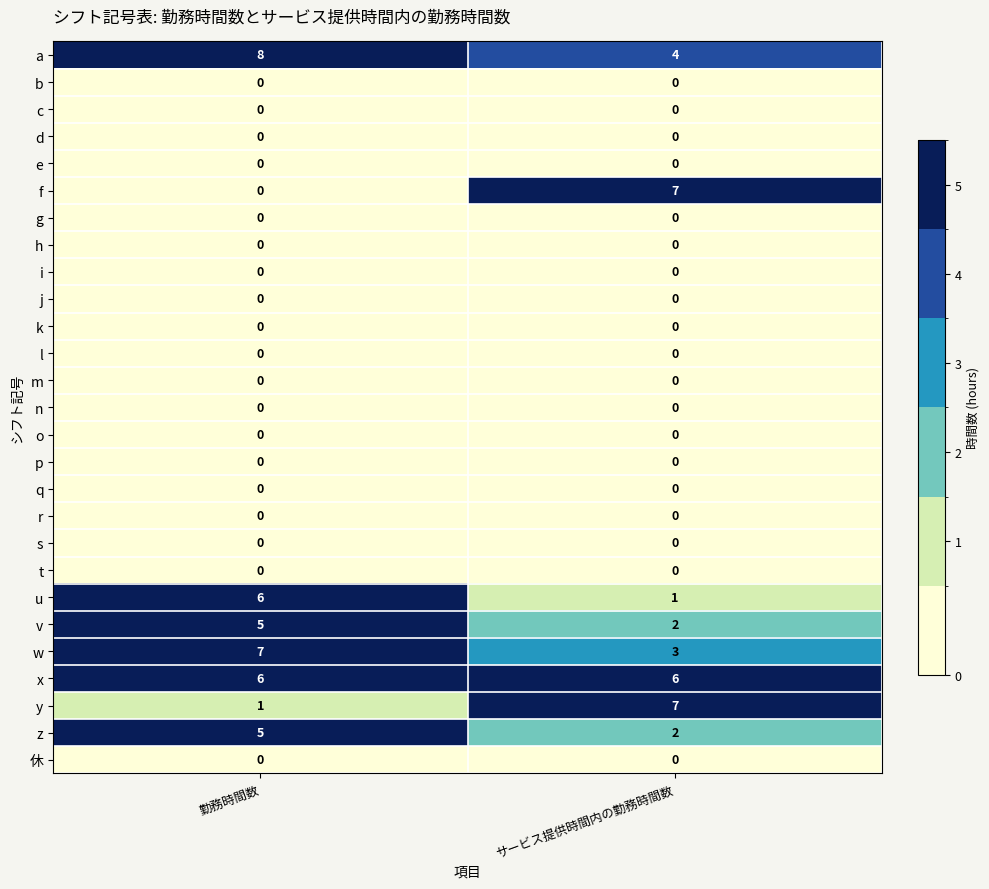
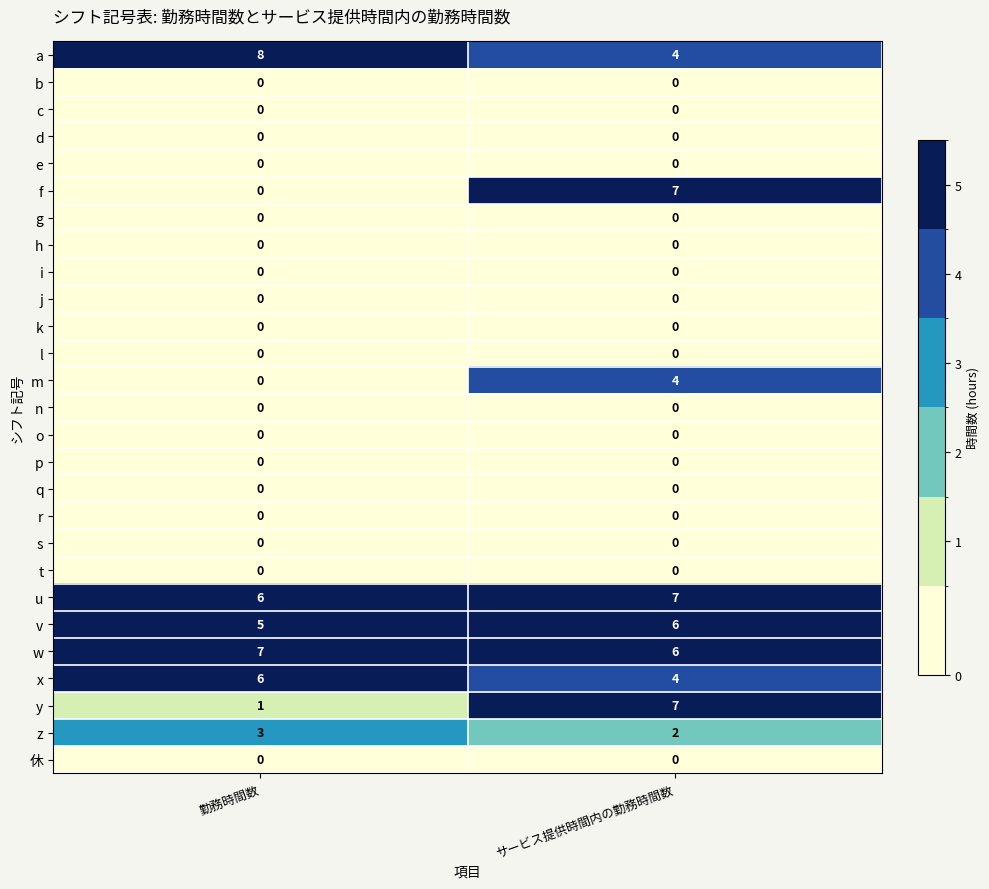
m, サービス提供時間内の勤務時間数: 0 -> 4
u, サービス提供時間内の勤務時間数: 1 -> 7
v, サービス提供時間内の勤務時間数: 2 -> 6
w, サービス提供時間内の勤務時間数: 3 -> 6
x, サービス提供時間内の勤務時間数: 6 -> 4
z, 勤務時間数: 5 -> 3
